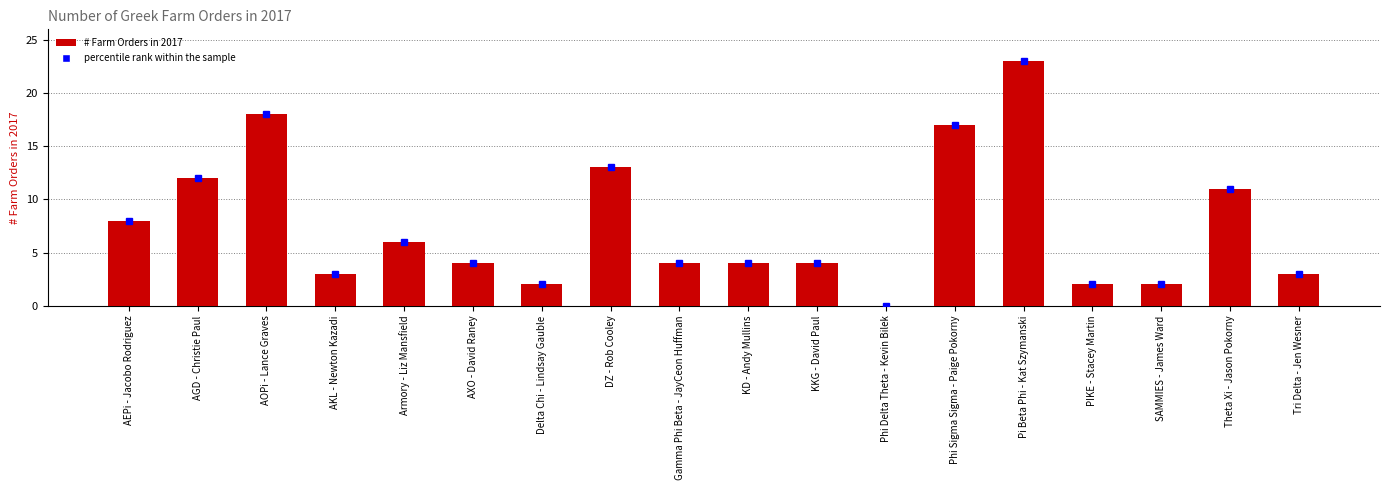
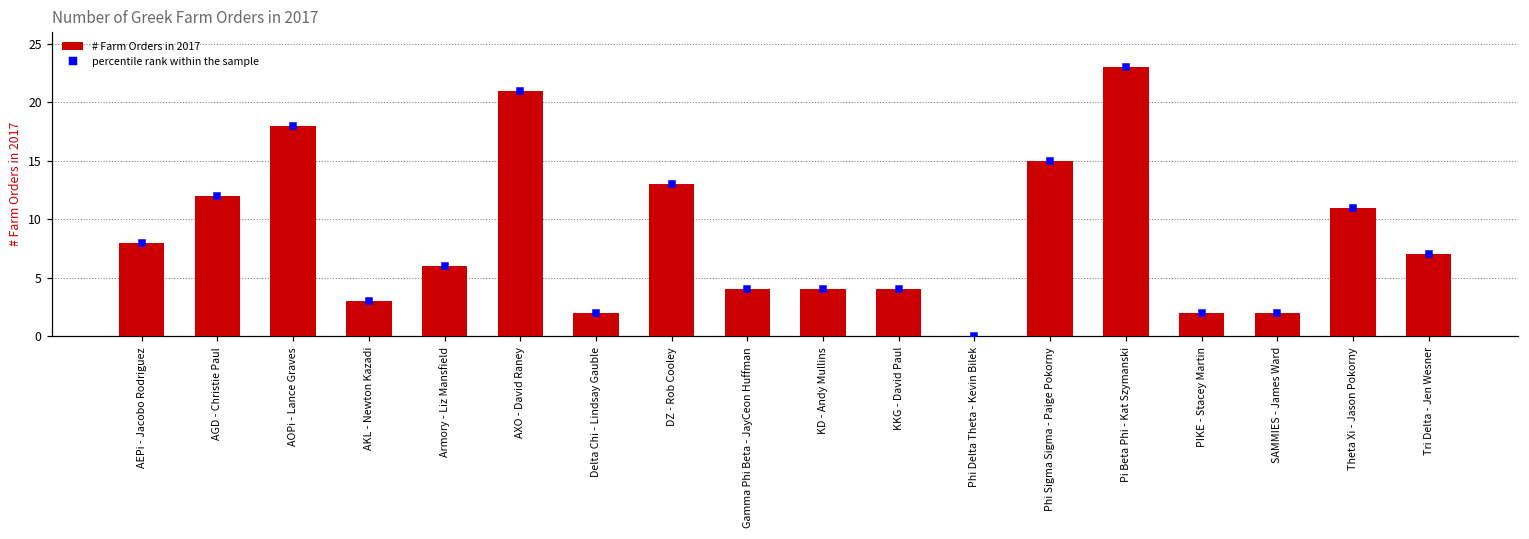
# Farm Orders in 2017, AXO - David Raney: 4 -> 21
# Farm Orders in 2017, Phi Sigma Sigma - Paige Pokorny: 17 -> 15
# Farm Orders in 2017, Tri Delta - Jen Wesner: 3 -> 7
